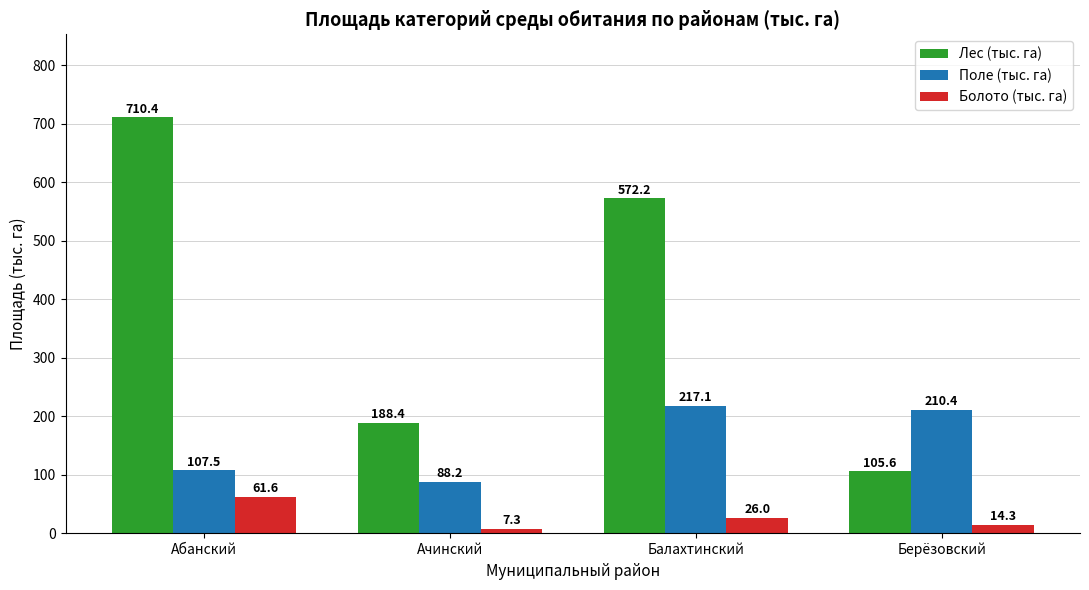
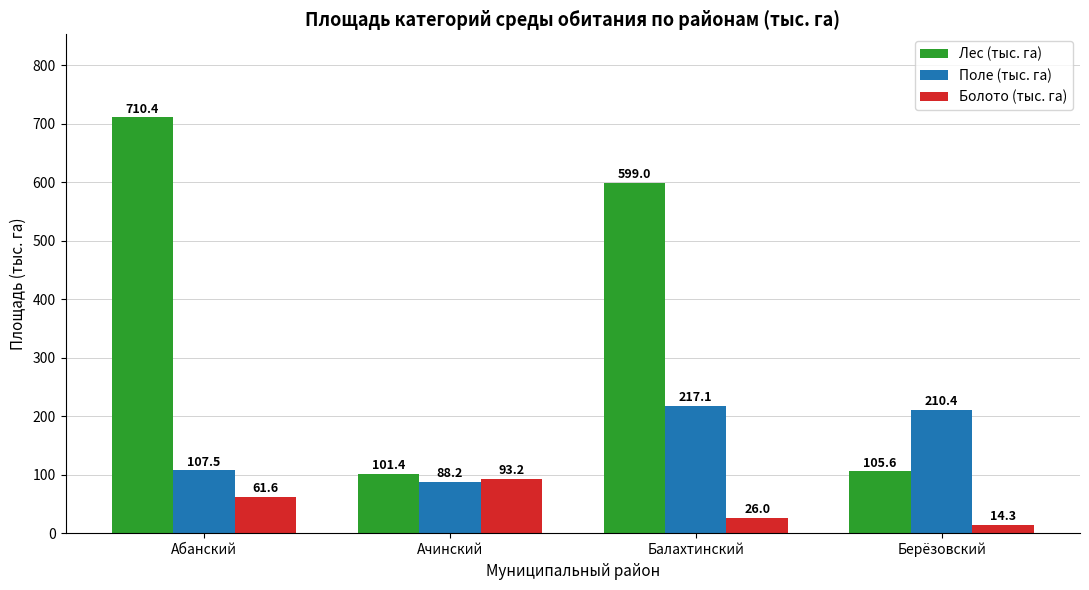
Лес (тыс. га), Ачинский: 188.4 -> 101.4
Болото (тыс. га), Ачинский: 7.3 -> 93.2
Лес (тыс. га), Балахтинский: 572.2 -> 599.0
